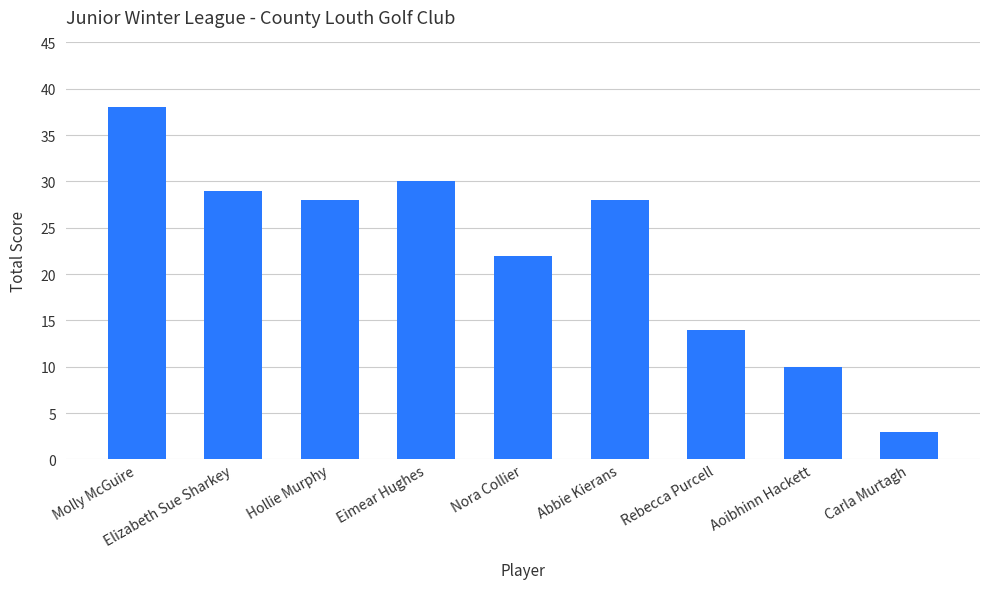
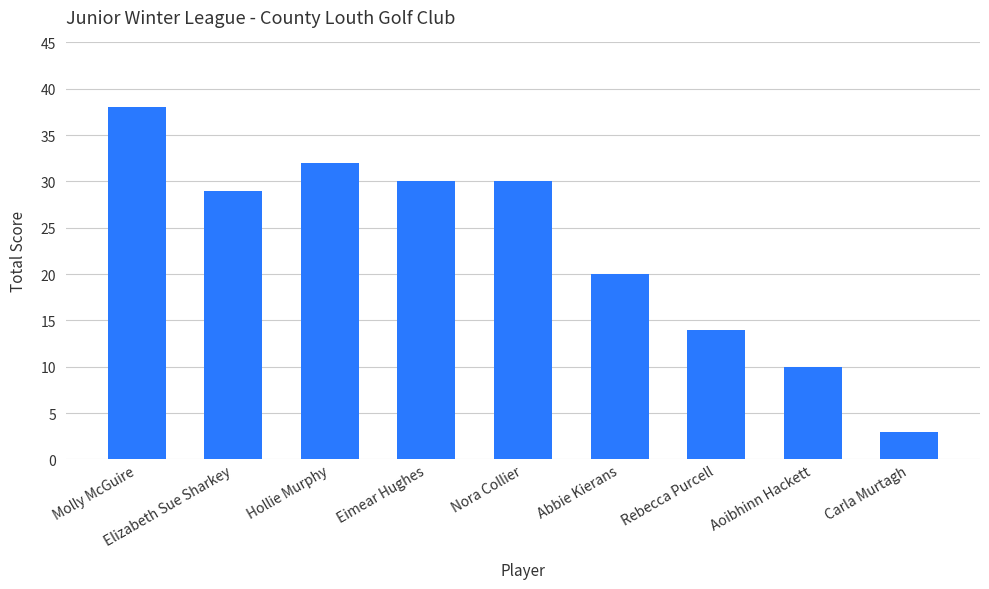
Hollie Murphy: 28 -> 32
Nora Collier: 22 -> 30
Abbie Kierans: 28 -> 20
